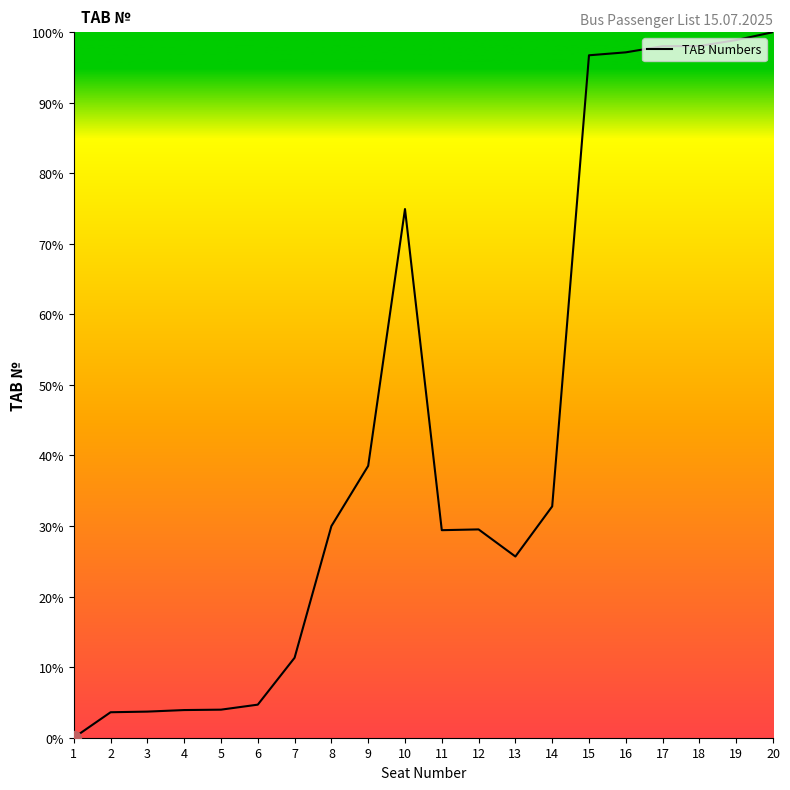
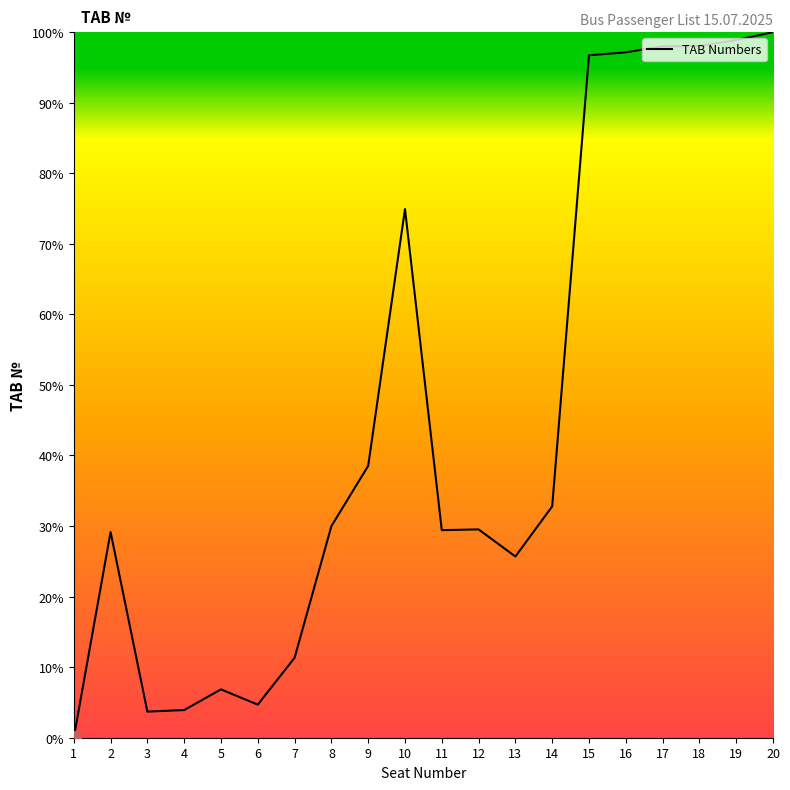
TAB Numbers, 2: 4% -> 29%
TAB Numbers, 5: 4% -> 7%
